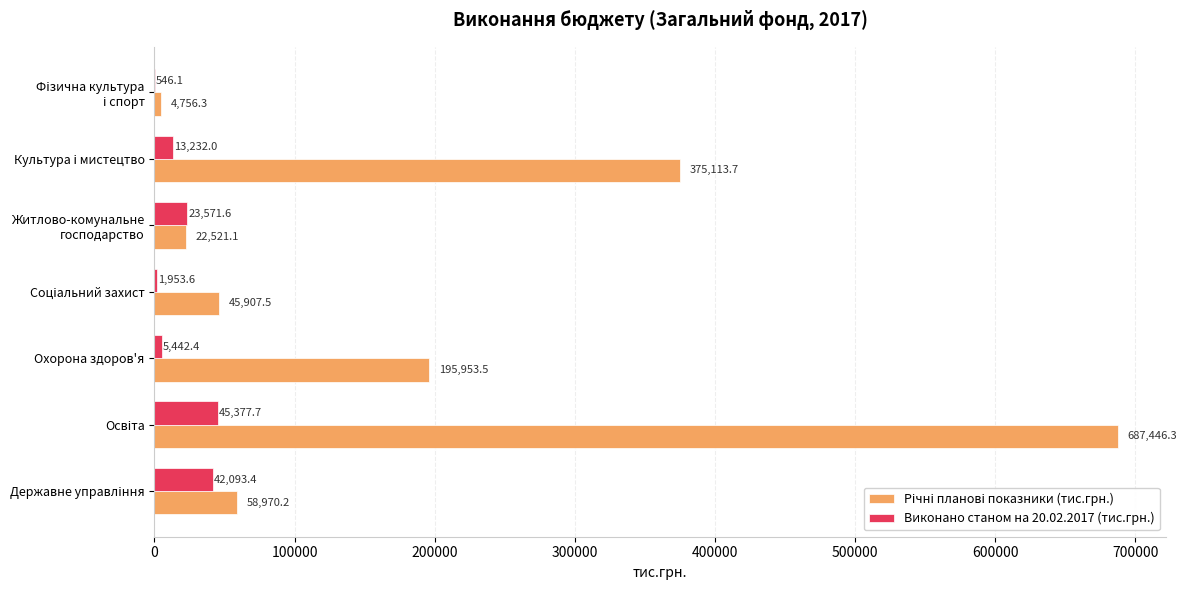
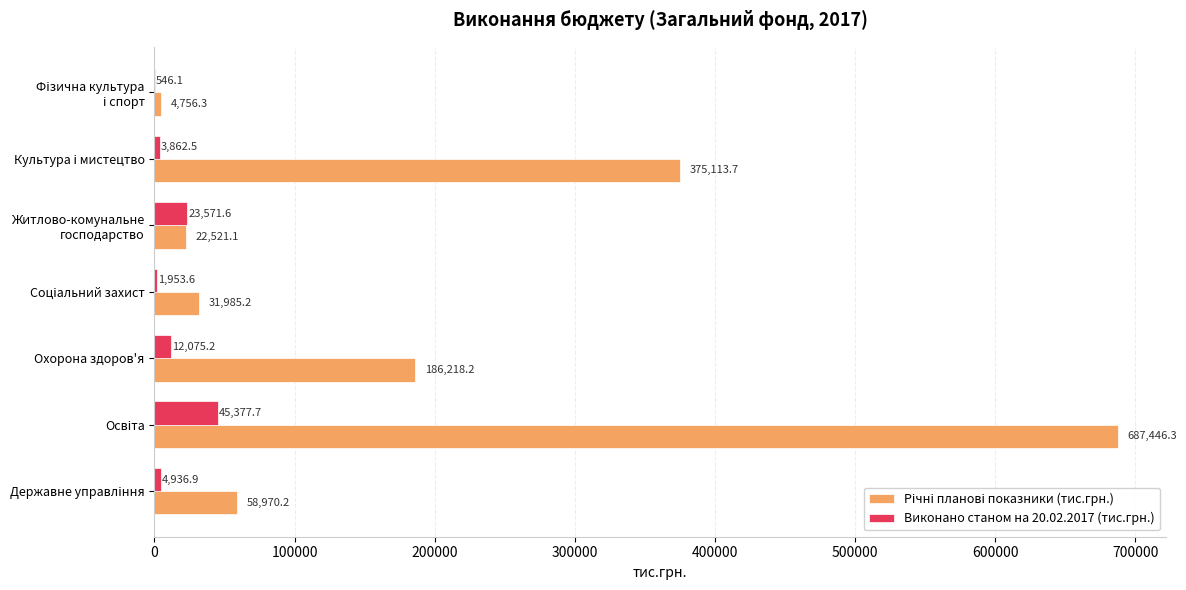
Виконано станом на 20.02.2017 (тис.грн.), Культура і мистецтво: 13,232.0 -> 3,862.5
Річні планові показники (тис.грн.), Соціальний захист: 45,907.5 -> 31,985.2
Виконано станом на 20.02.2017 (тис.грн.), Охорона здоров'я: 5,442.4 -> 12,075.2
Річні планові показники (тис.грн.), Охорона здоров'я: 195,953.5 -> 186,218.2
Виконано станом на 20.02.2017 (тис.грн.), Державне управління: 42,093.4 -> 4,936.9
